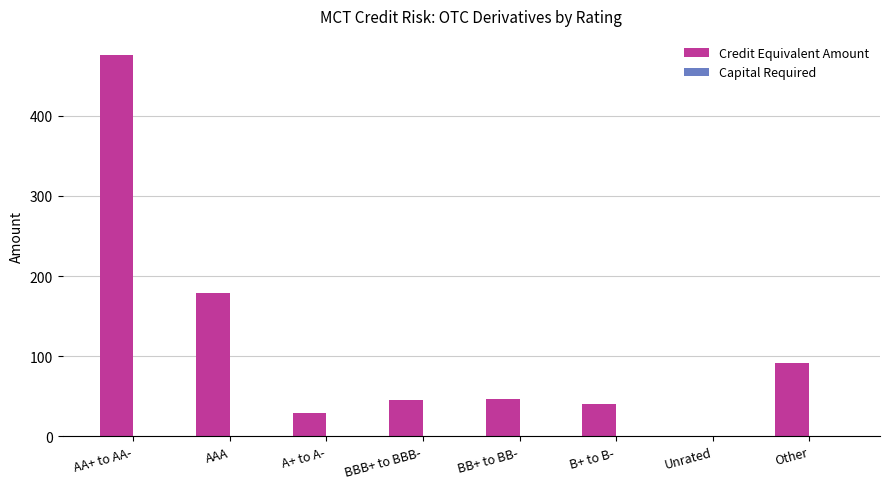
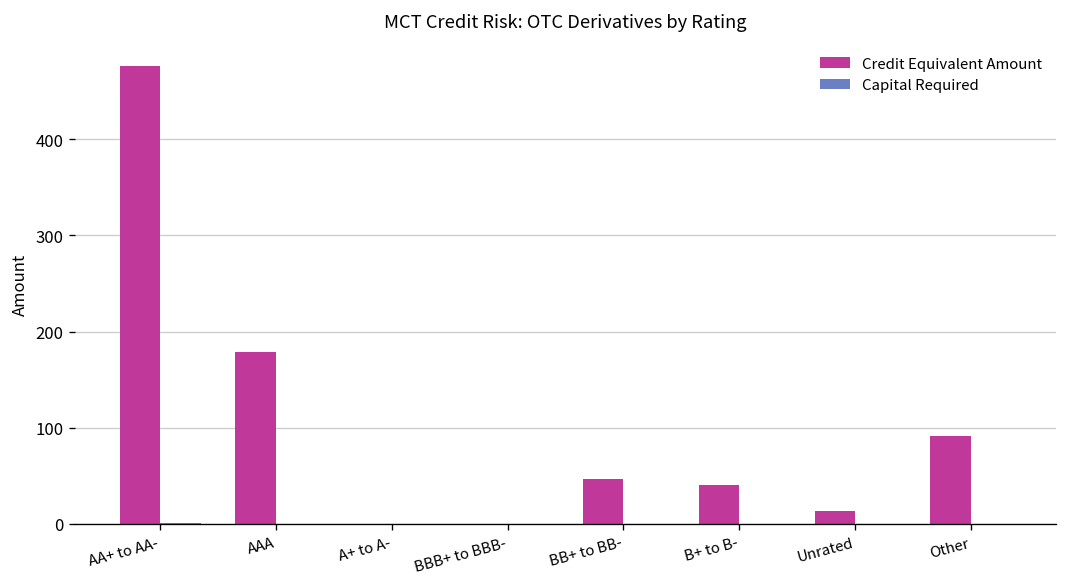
Credit Equivalent Amount, A+ to A-: 30 -> 0
Credit Equivalent Amount, BBB+ to BBB-: 50 -> 0
Credit Equivalent Amount, Unrated: 0 -> 10
